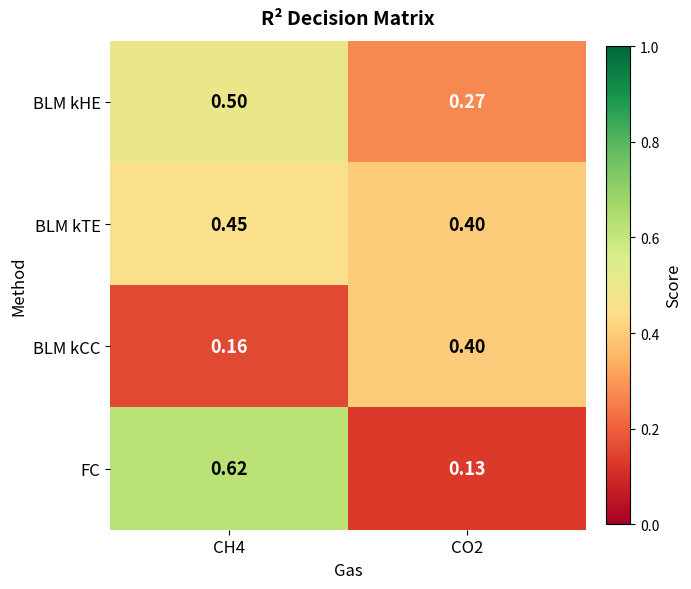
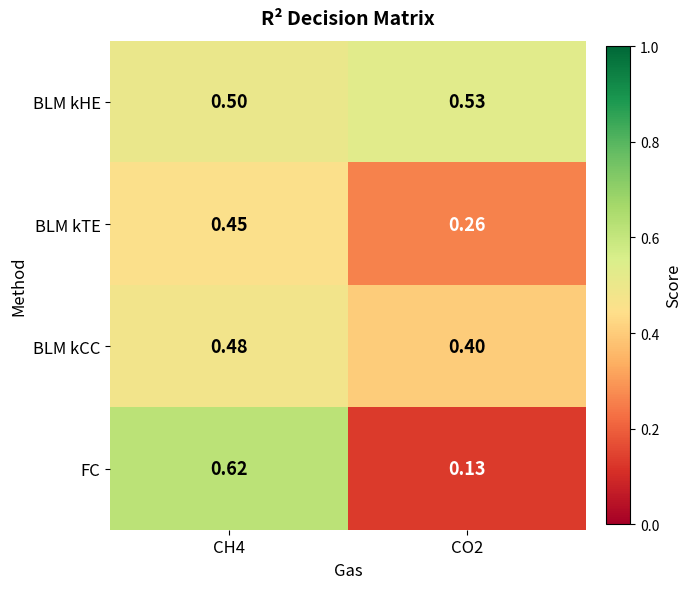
BLM kHE, CO2: 0.27 -> 0.53
BLM kTE, CO2: 0.40 -> 0.26
BLM kCC, CH4: 0.16 -> 0.48
